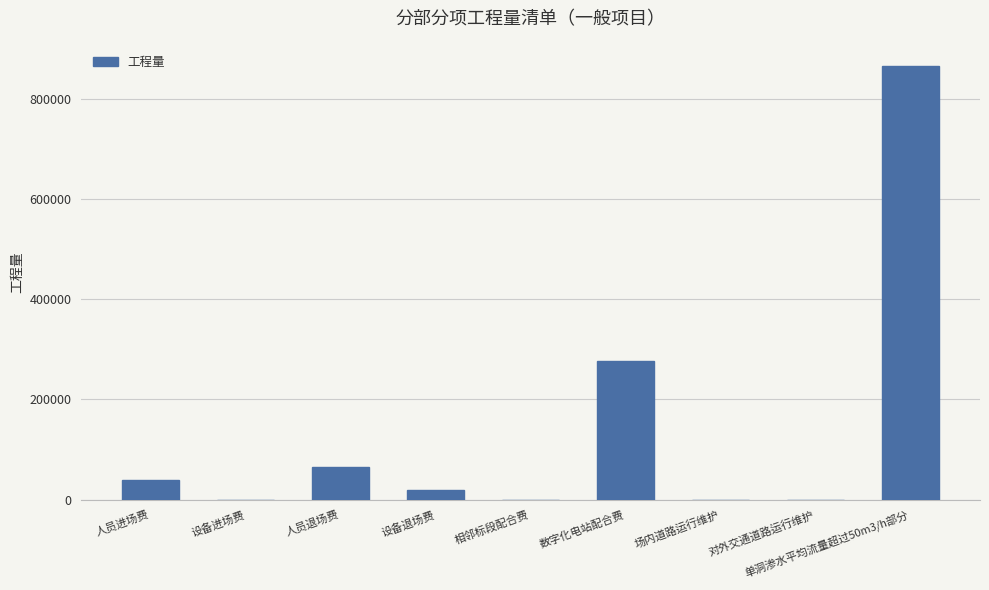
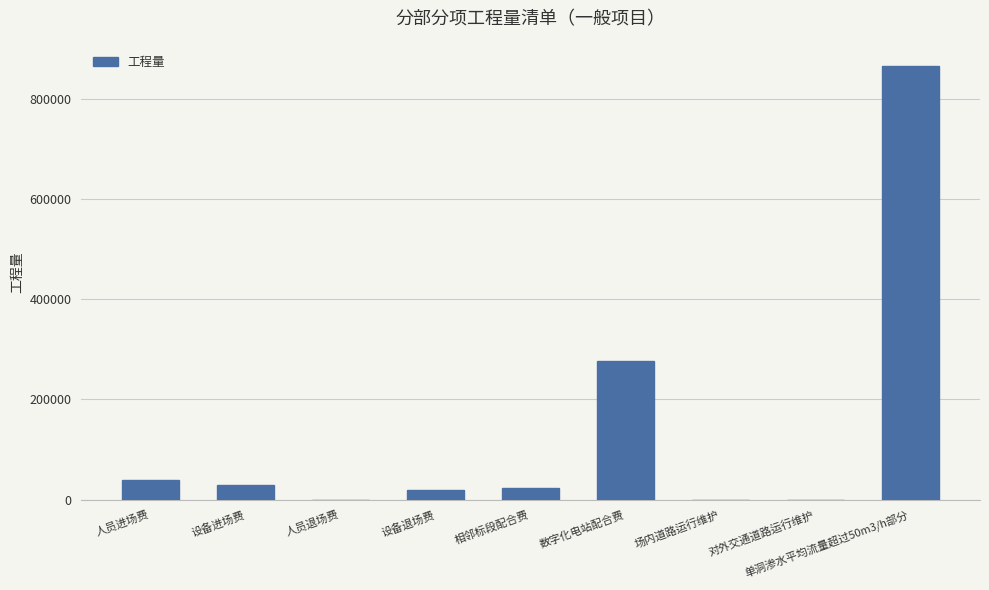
设备进场费: 0 -> 30000
人员退场费: 60000 -> 0
相邻标段配合费: 0 -> 20000
